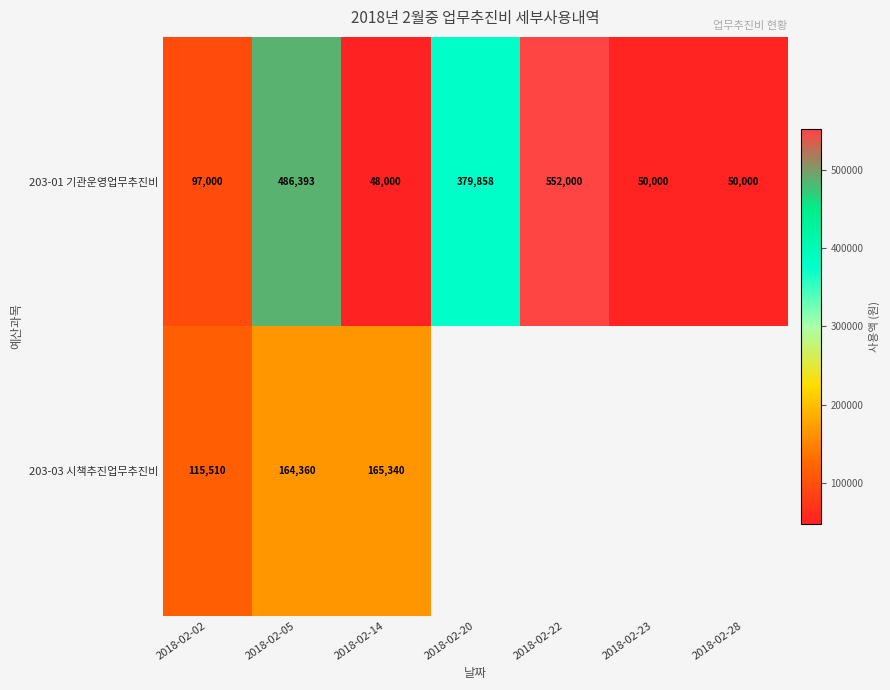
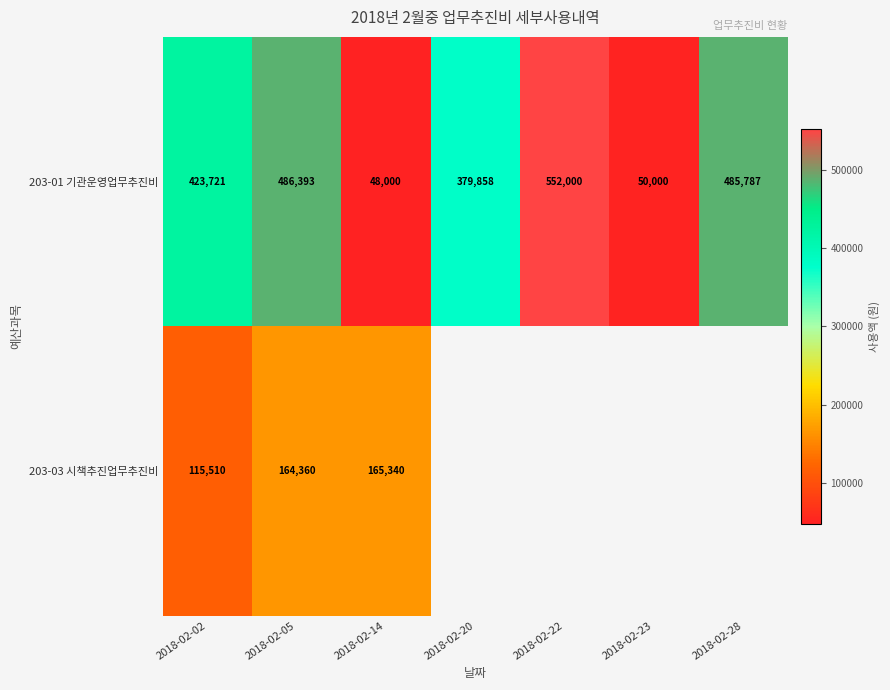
203-01 기관운영업무추진비, 2018-02-02: 97,000 -> 423,721
203-01 기관운영업무추진비, 2018-02-28: 50,000 -> 485,787
